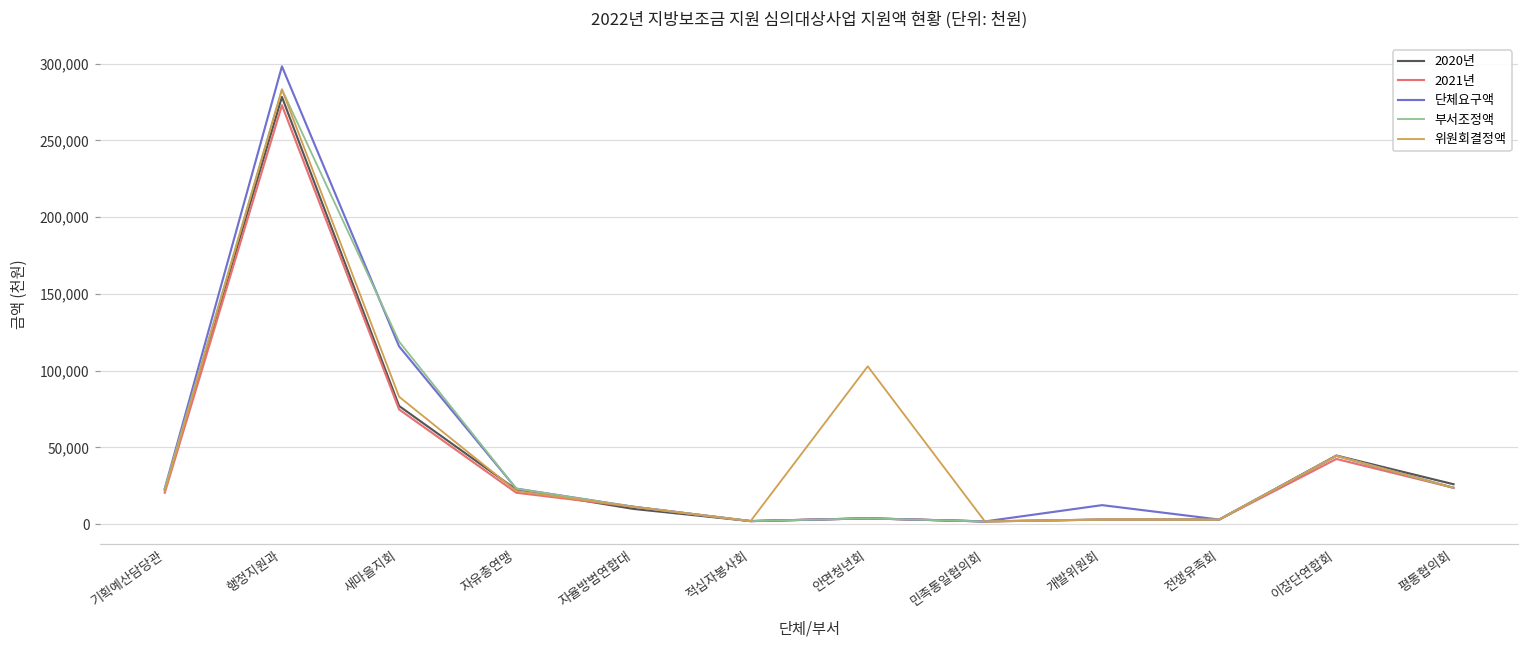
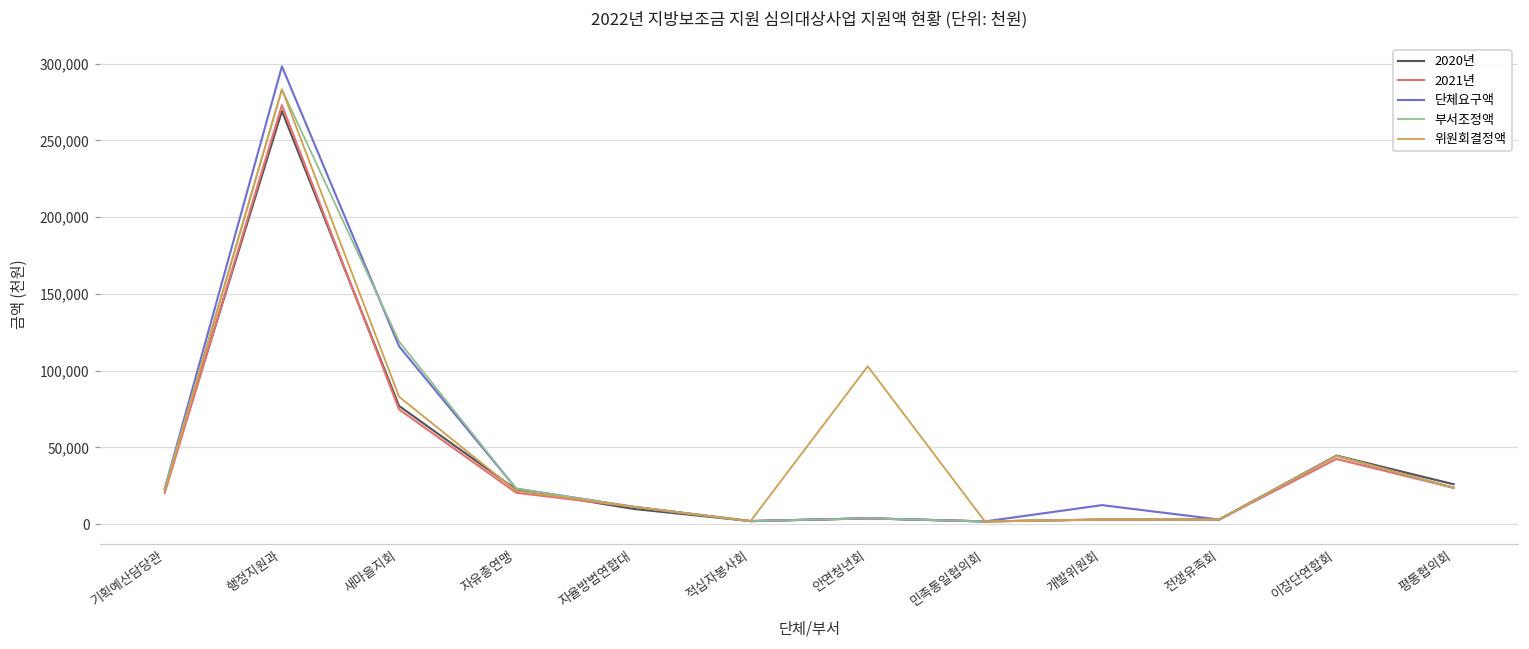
2020년, 행정지원과: 278,000 -> 269,000
